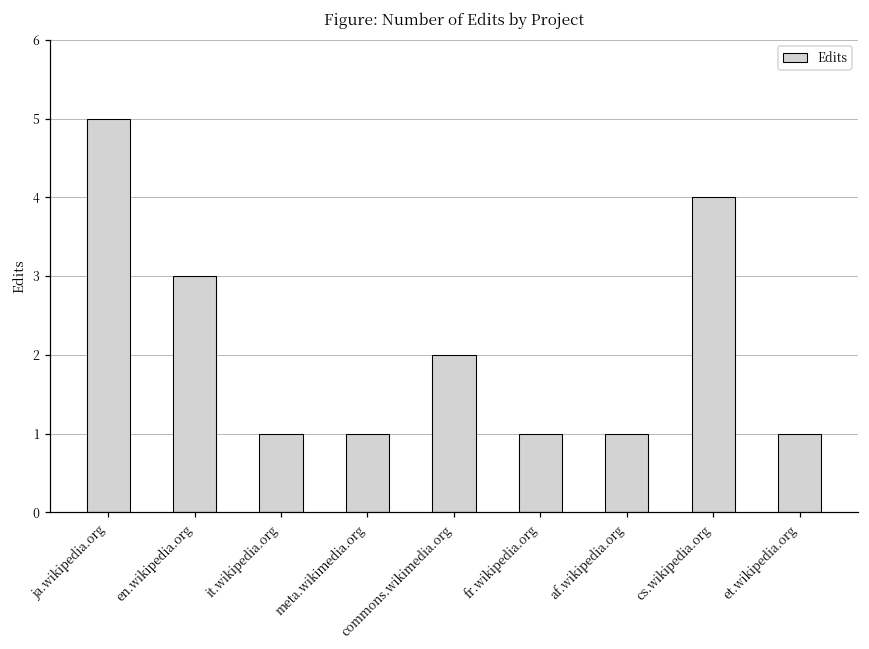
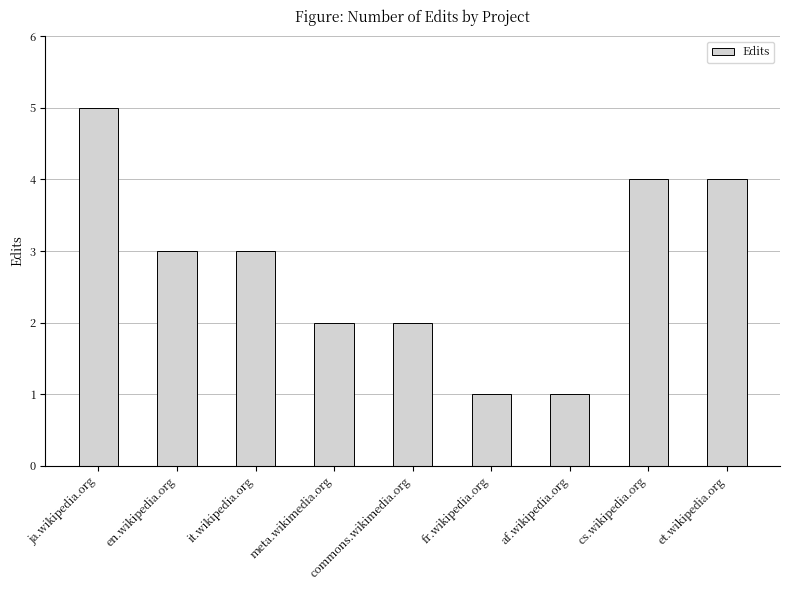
it.wikipedia.org: 1 -> 3
meta.wikimedia.org: 1 -> 2
et.wikipedia.org: 1 -> 4
